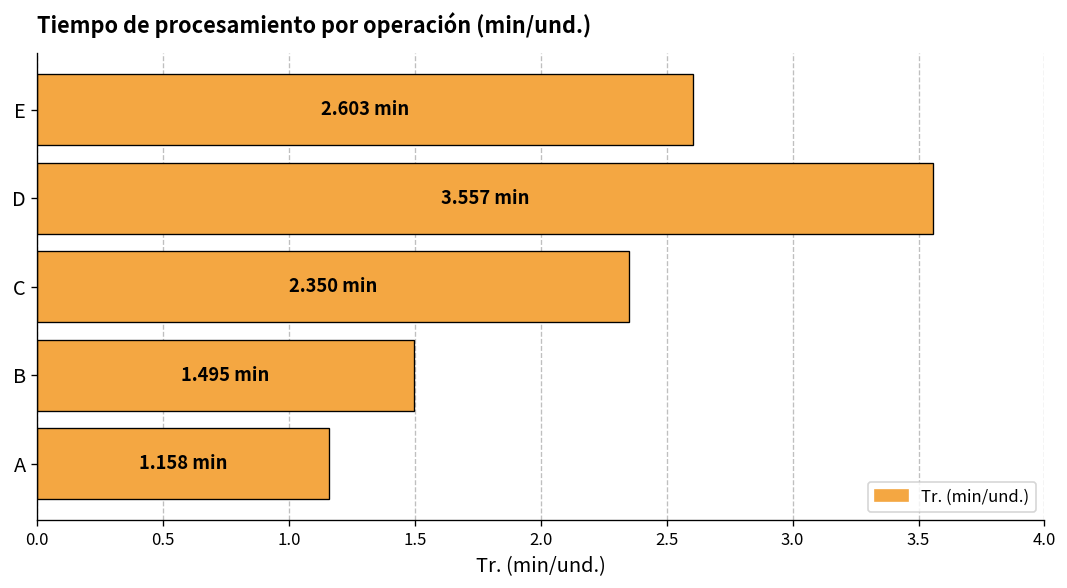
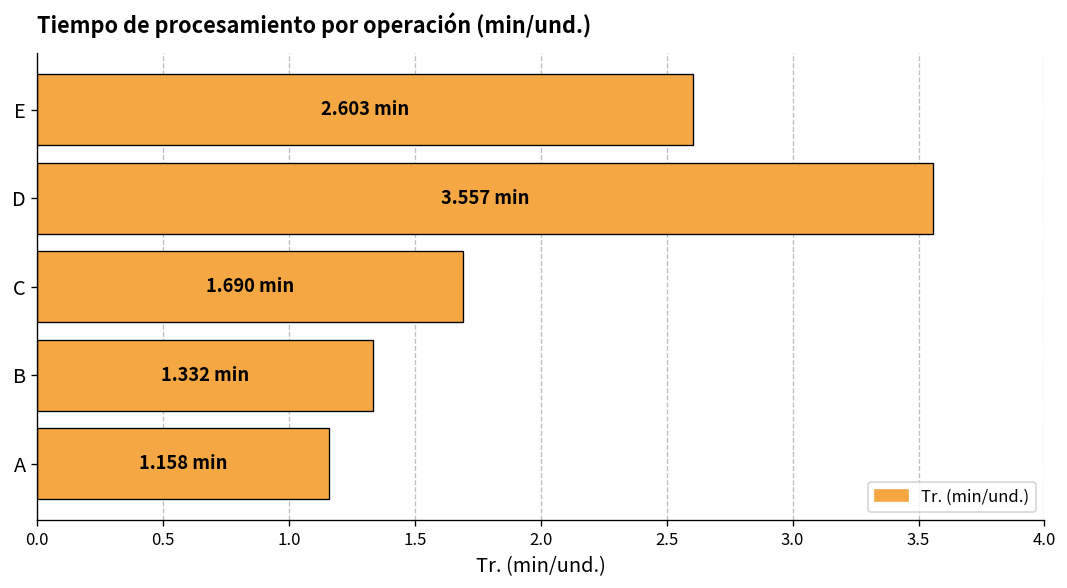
C: 2.350 -> 1.690
B: 1.495 -> 1.332
